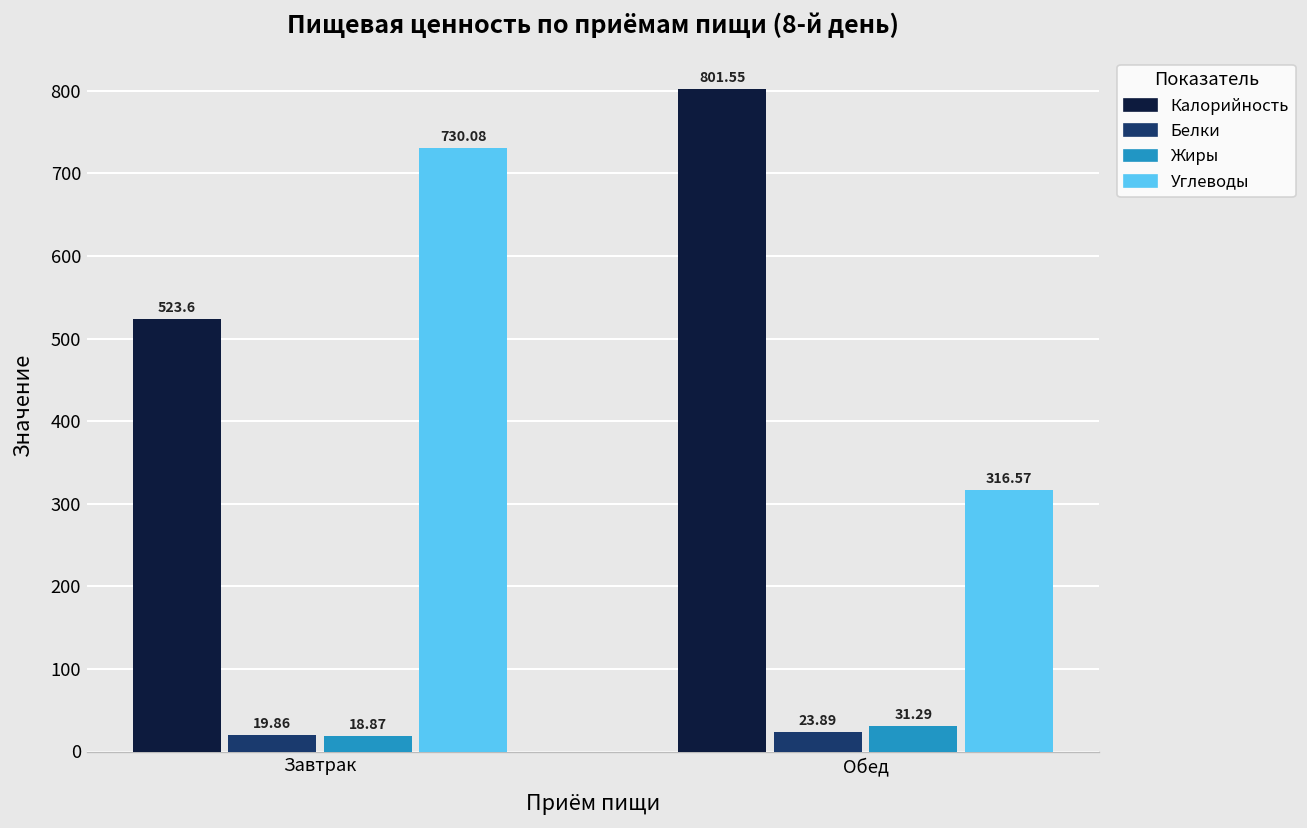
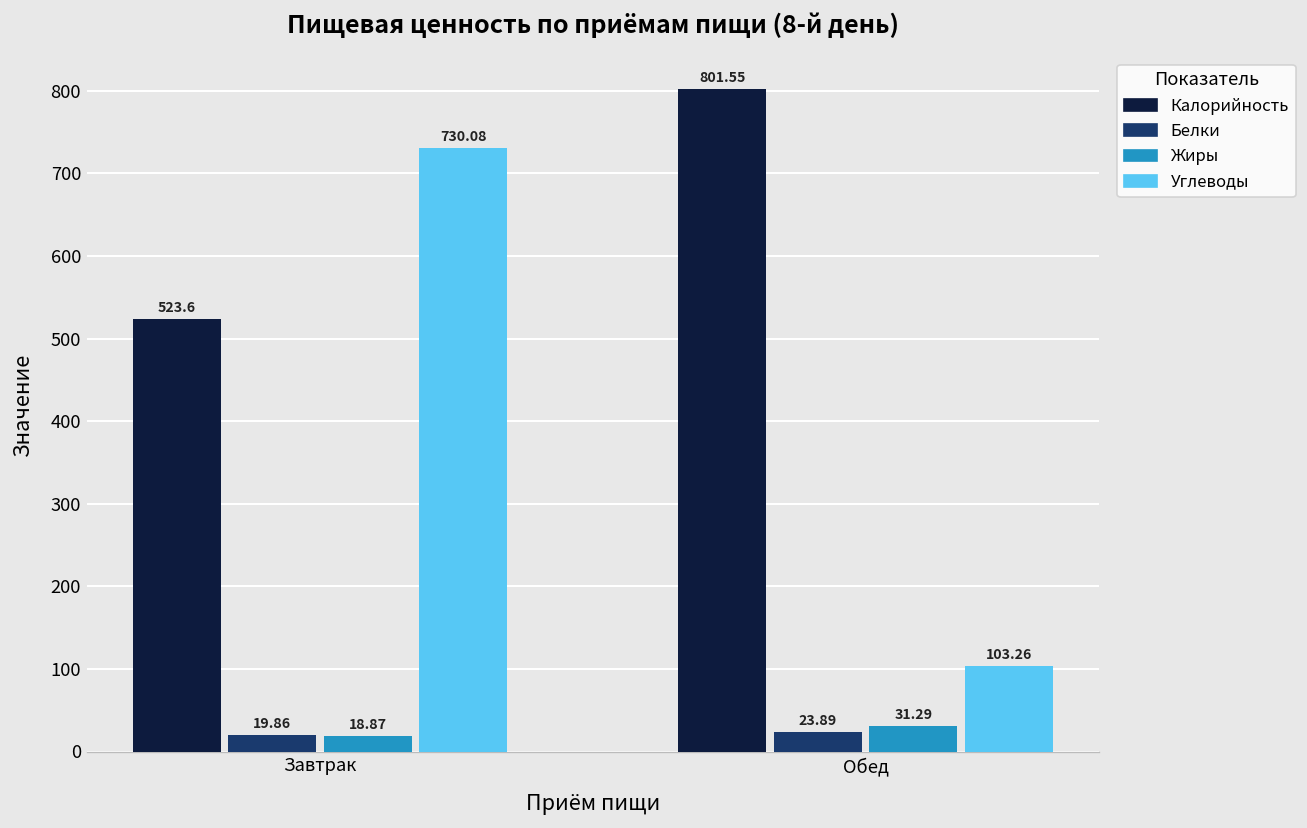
Углеводы, Обед: 316.57 -> 103.26
